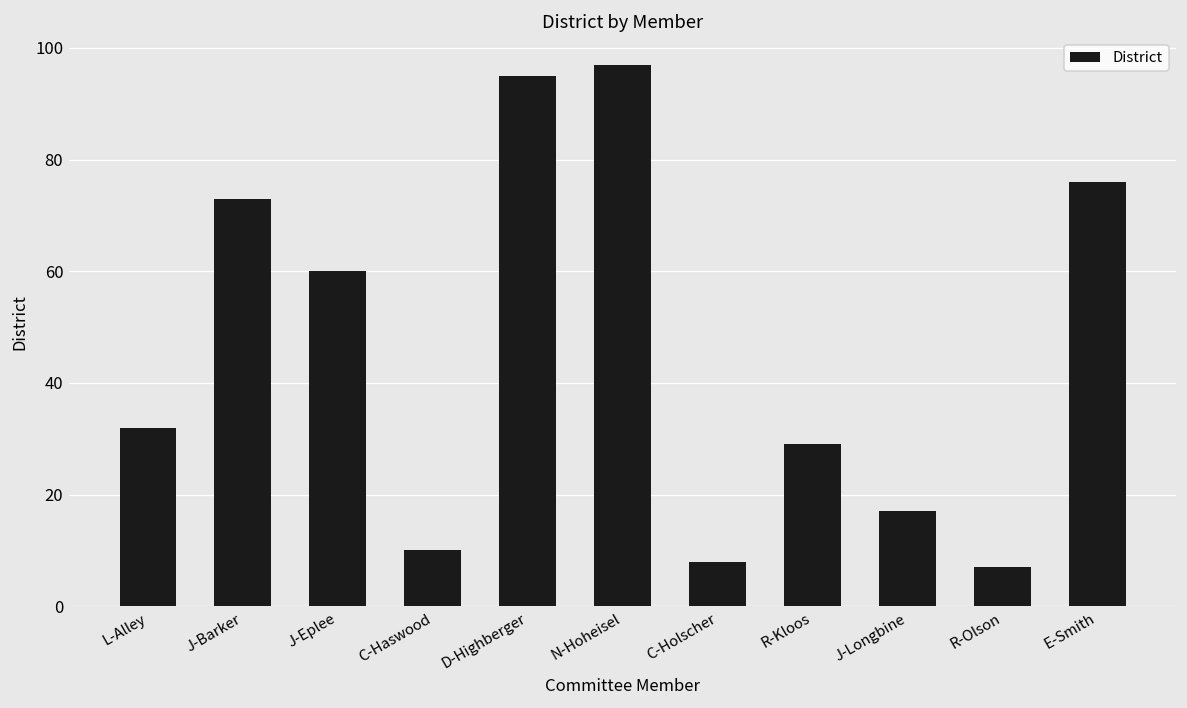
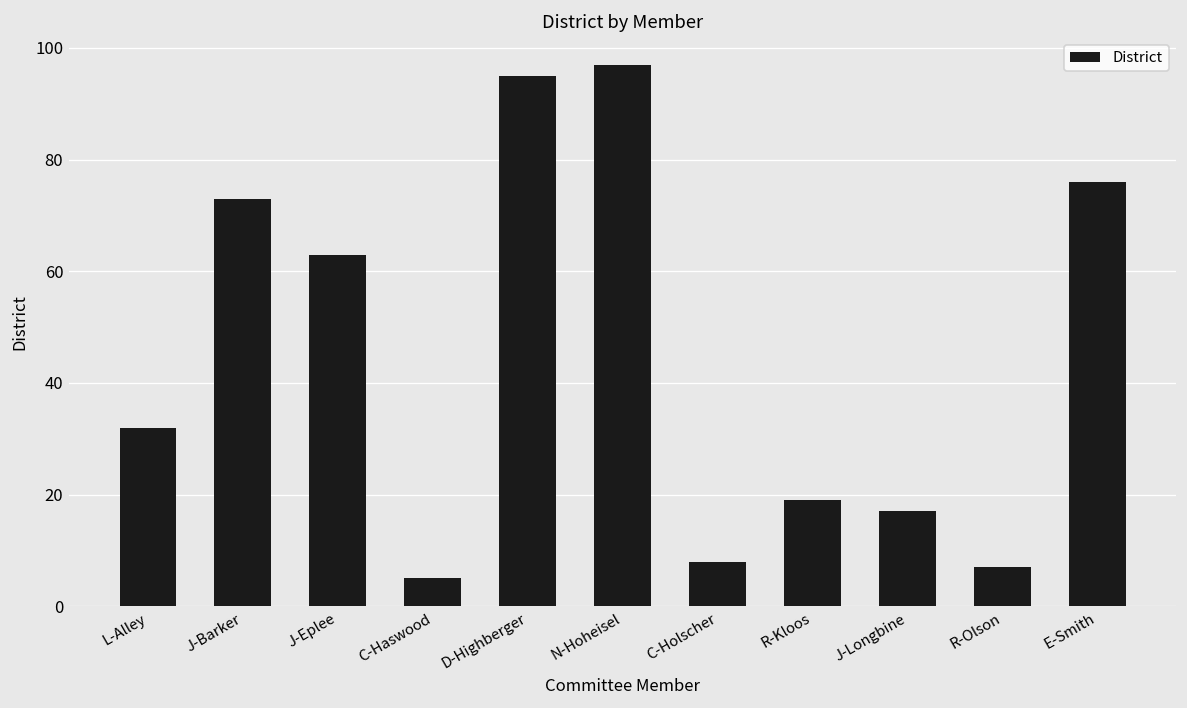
J-Eplee: 60 -> 63
C-Haswood: 10 -> 5
R-Kloos: 29 -> 19
